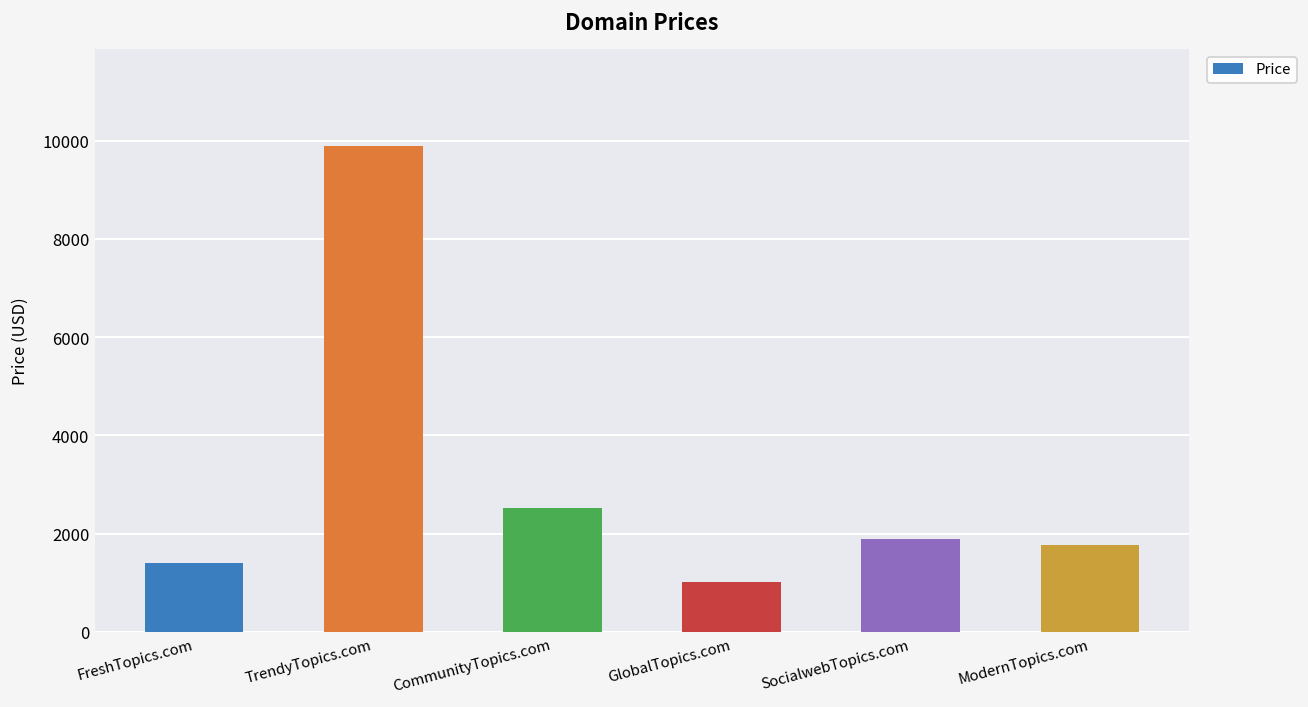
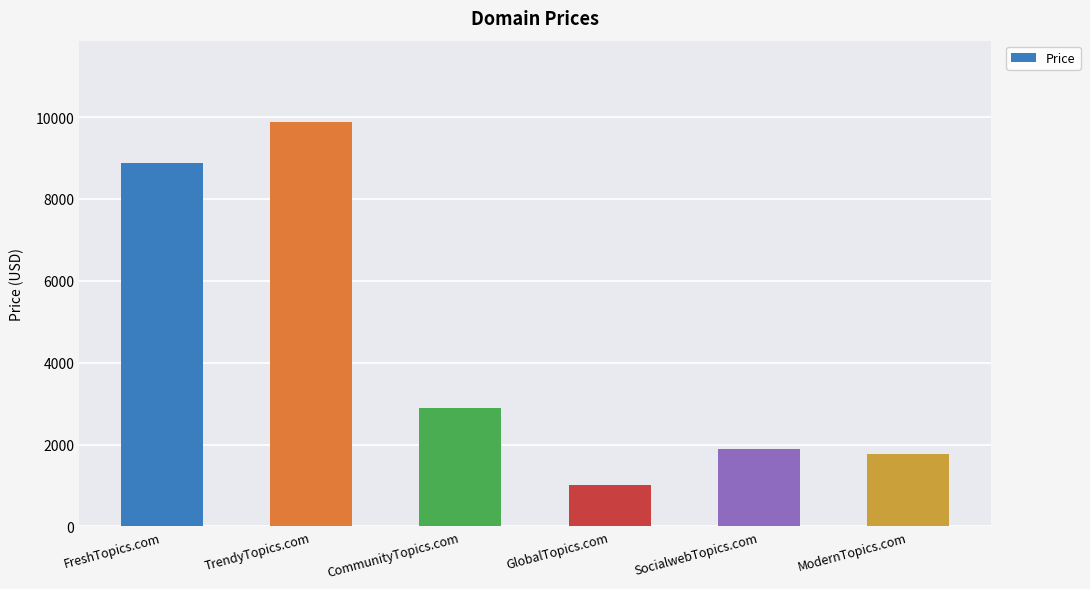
FreshTopics.com: 1400 -> 8900
CommunityTopics.com: 2500 -> 2900
